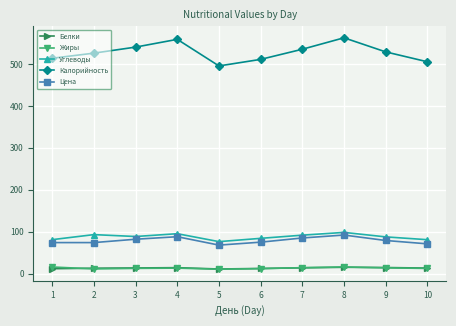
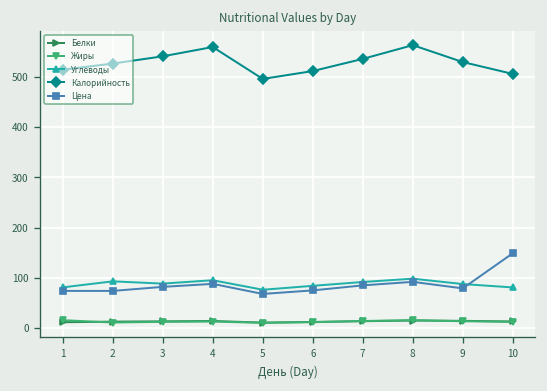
Цена, 10: 70 -> 150
